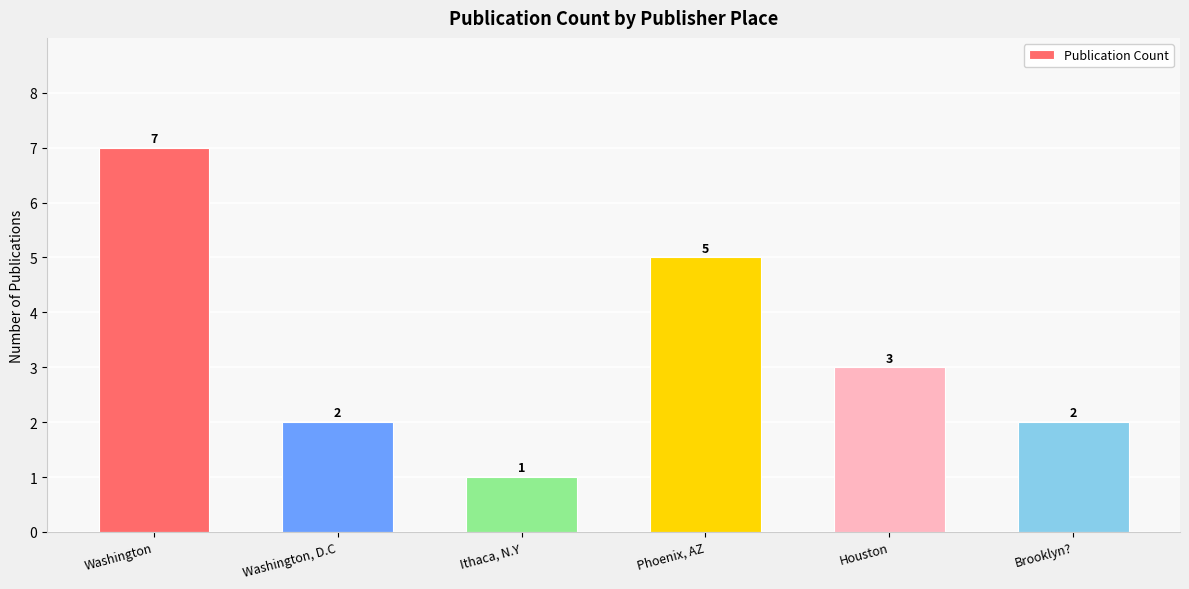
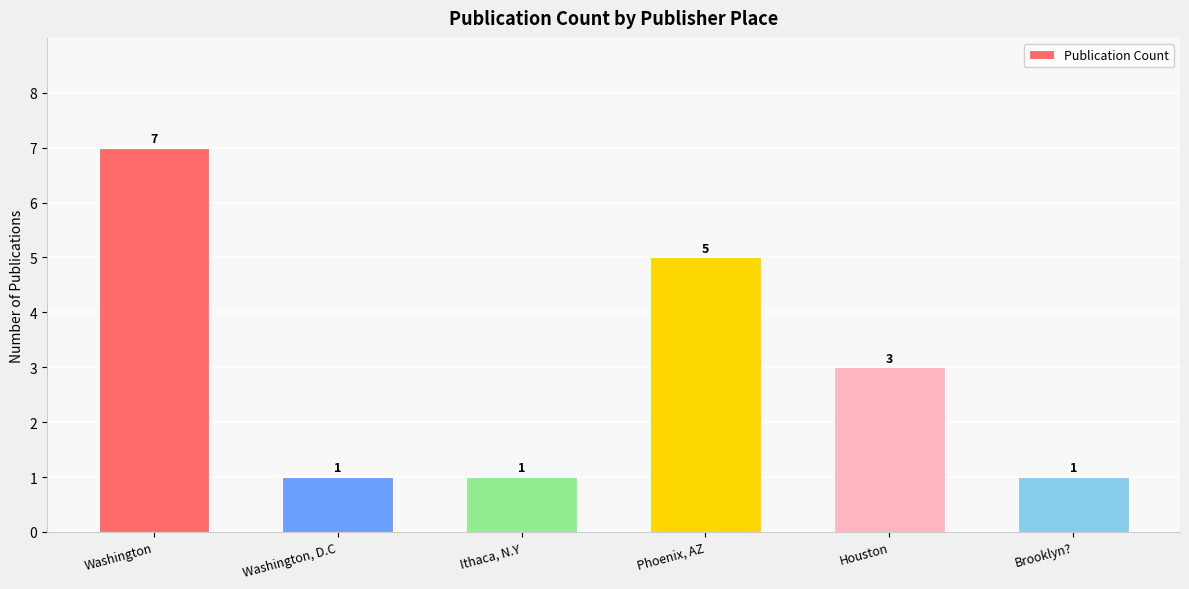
Washington, D.C: 2 -> 1
Brooklyn?: 2 -> 1
